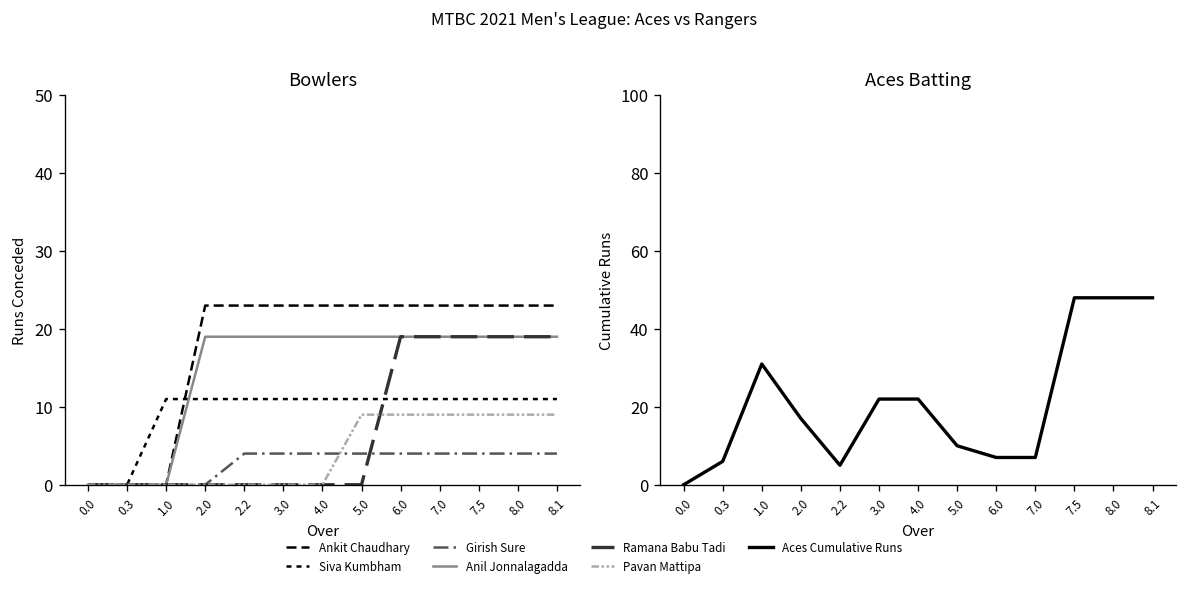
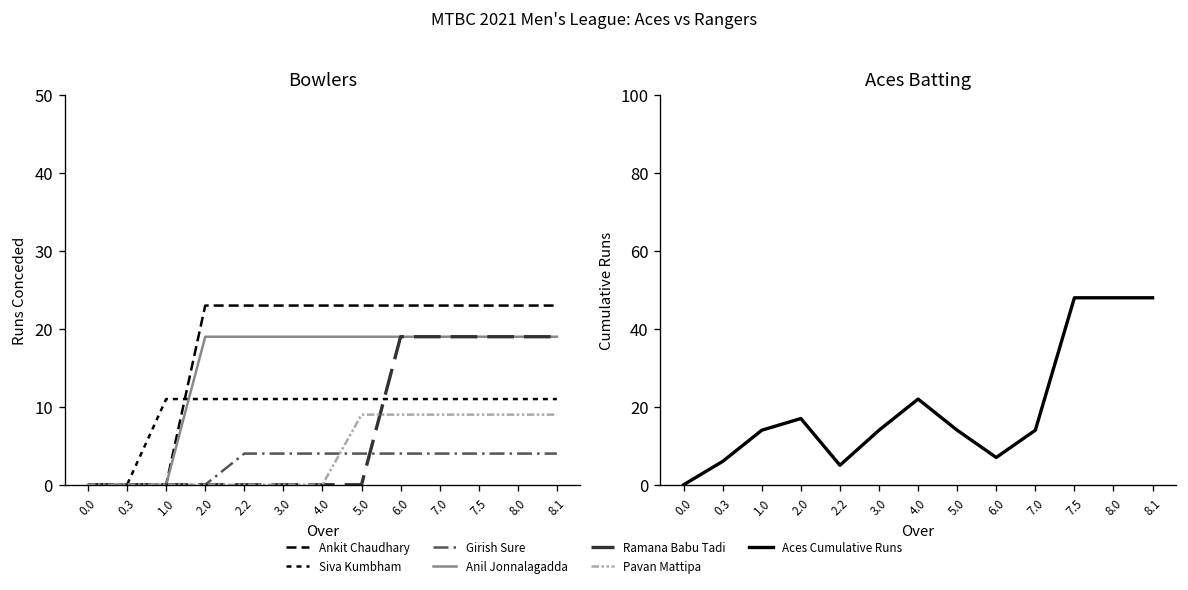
Aces Batting, 1.0: 31 -> 14
Aces Batting, 3.0: 22 -> 14
Aces Batting, 5.0: 10 -> 14
Aces Batting, 7.0: 7 -> 14
